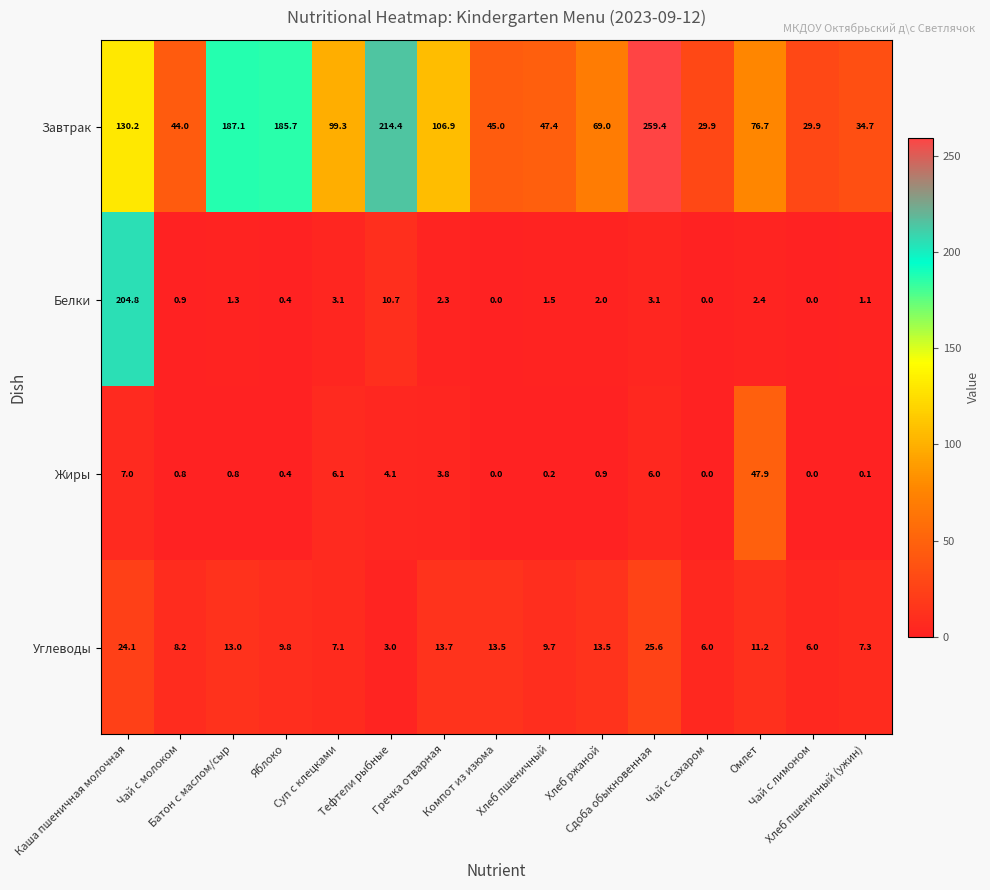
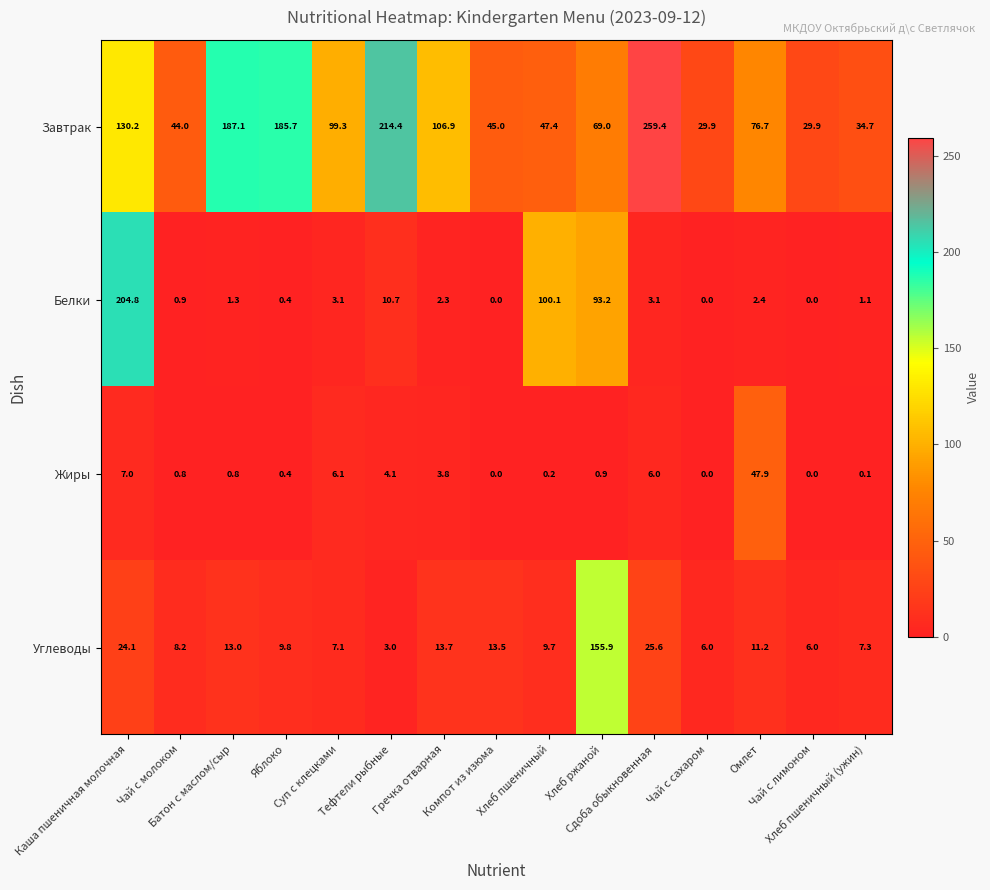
Белки, Хлеб пшеничный: 1.5 -> 100.1
Белки, Хлеб ржаной: 2.0 -> 93.2
Углеводы, Хлеб ржаной: 13.5 -> 155.9
